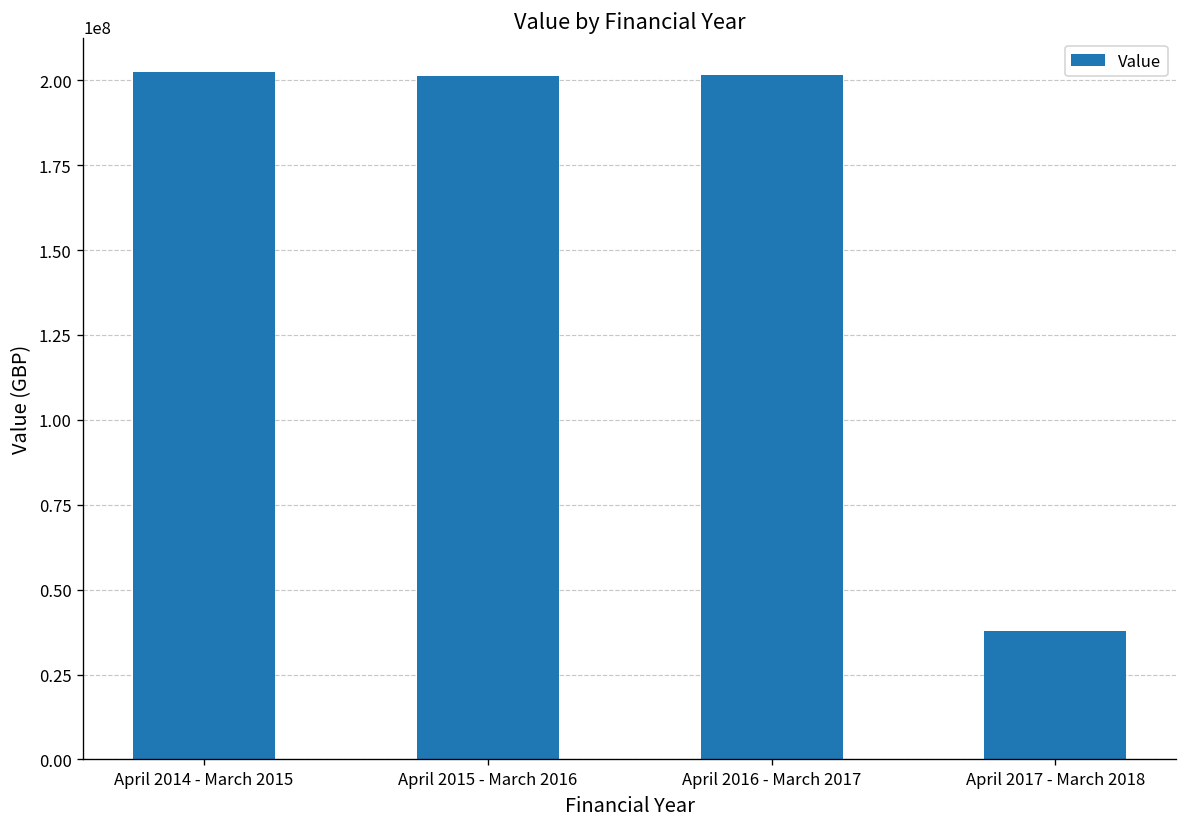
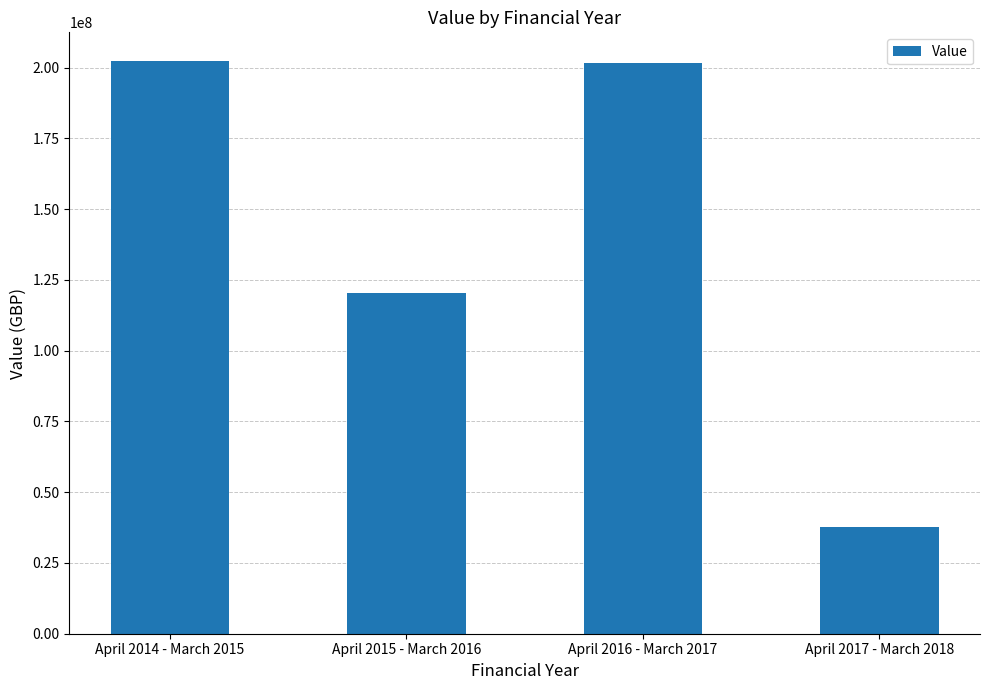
April 2015 - March 2016: 201000000 -> 120000000
